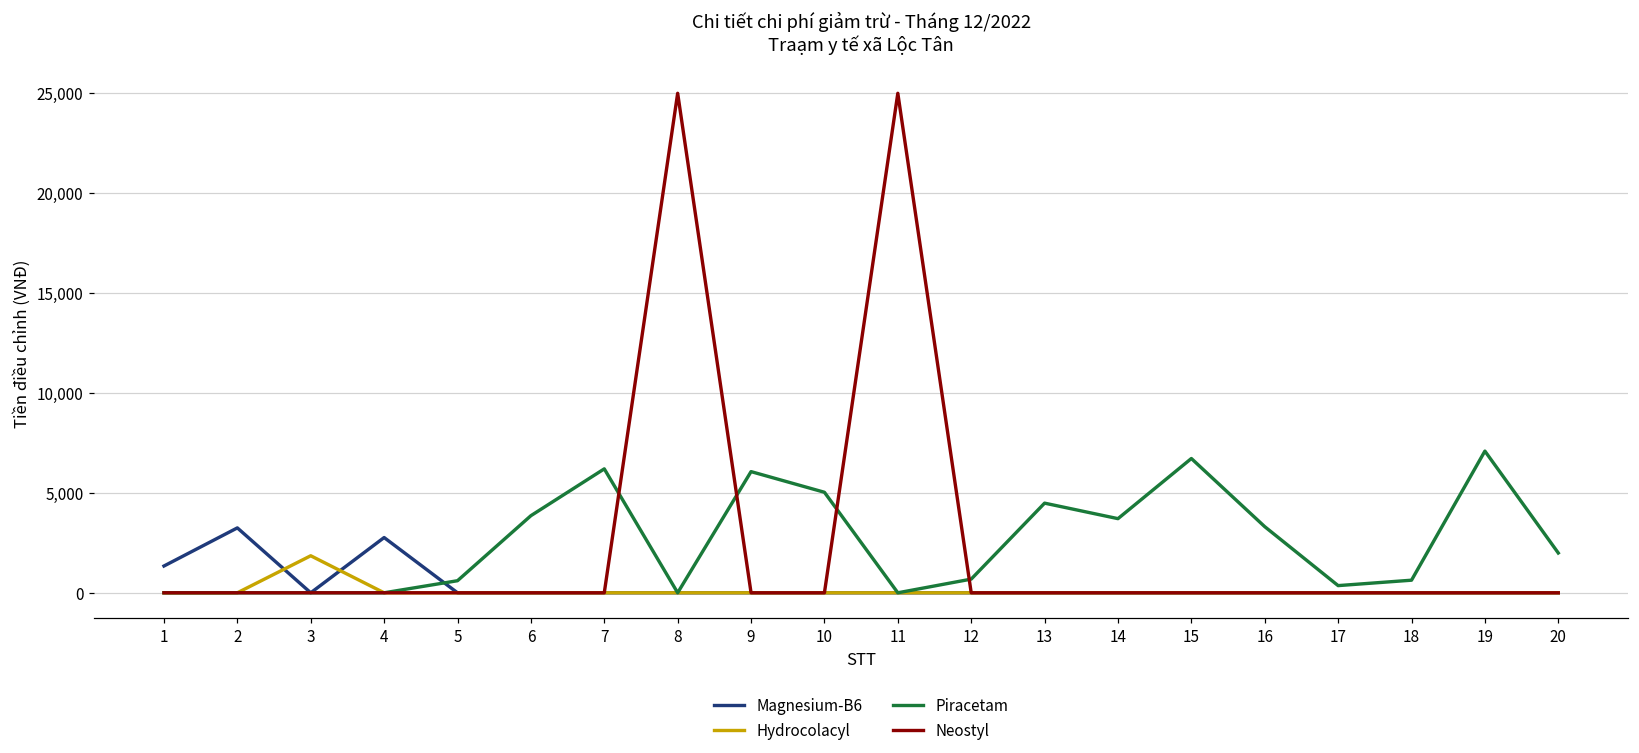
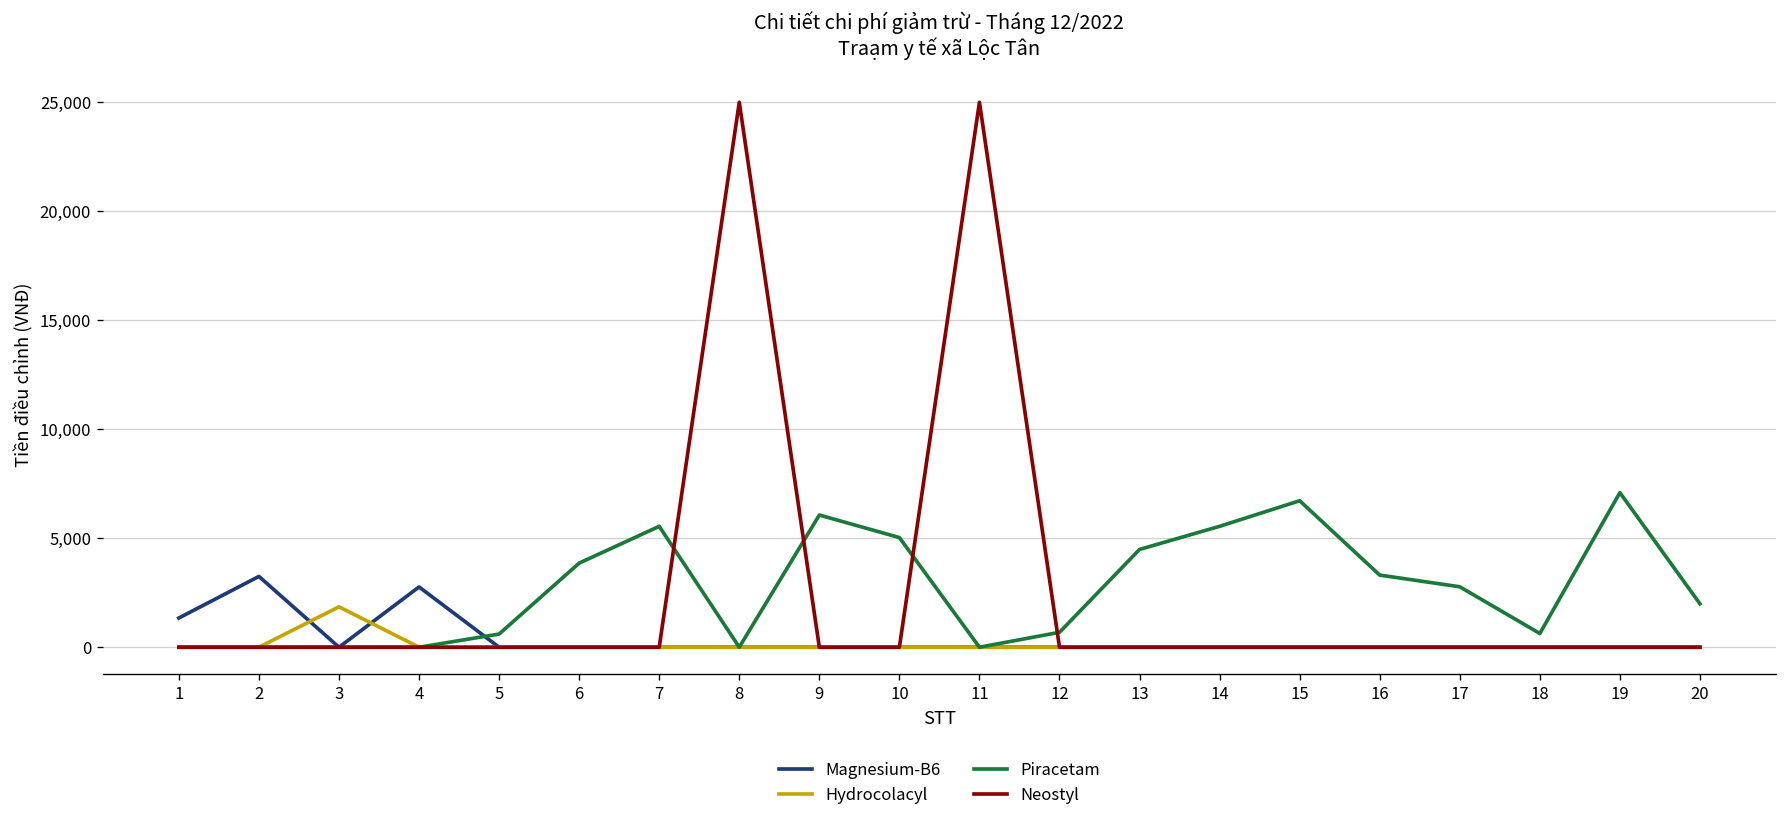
Piracetam, 7: 6,200 -> 5,500
Piracetam, 14: 3,700 -> 5,500
Piracetam, 17: 400 -> 2,800
